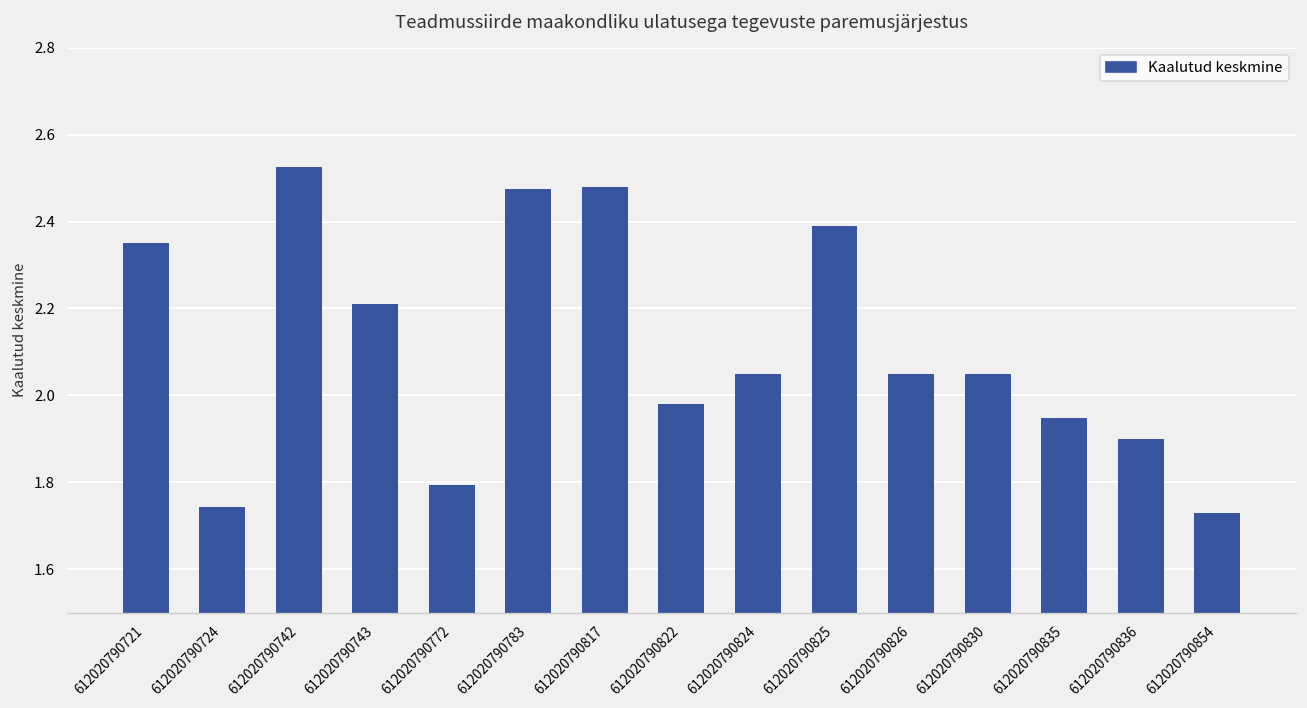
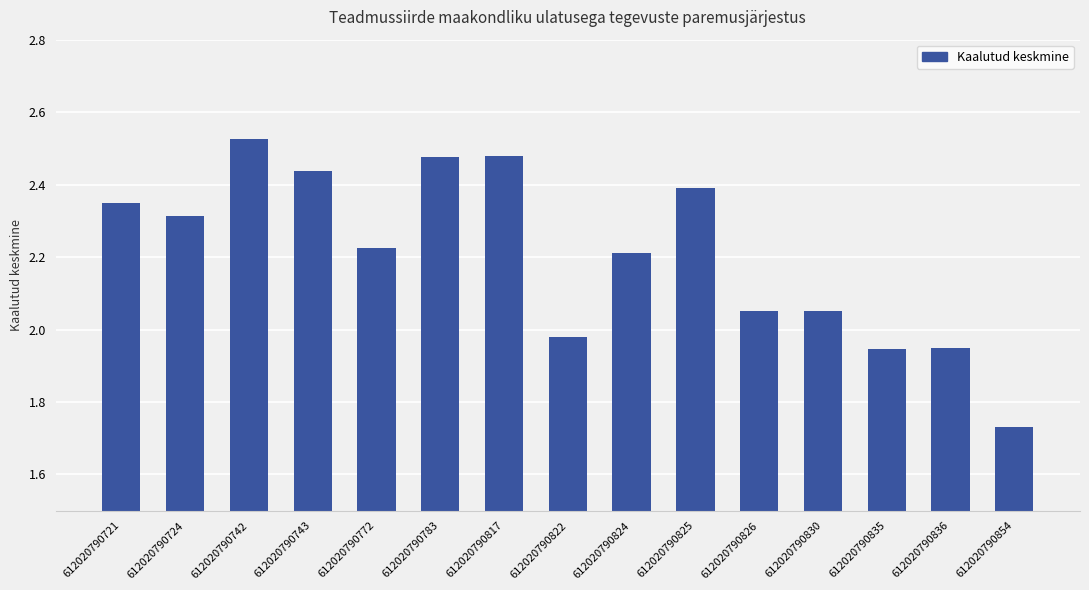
612020790724: 1.74 -> 2.31
612020790743: 2.21 -> 2.44
612020790772: 1.79 -> 2.23
612020790824: 2.05 -> 2.21
612020790836: 1.90 -> 1.95
